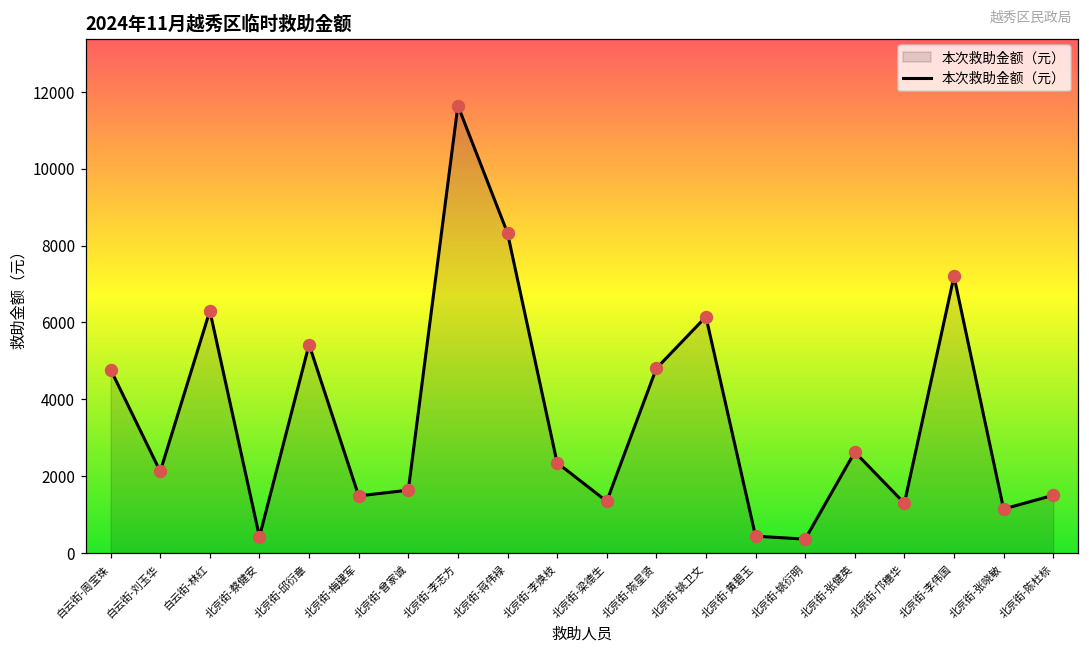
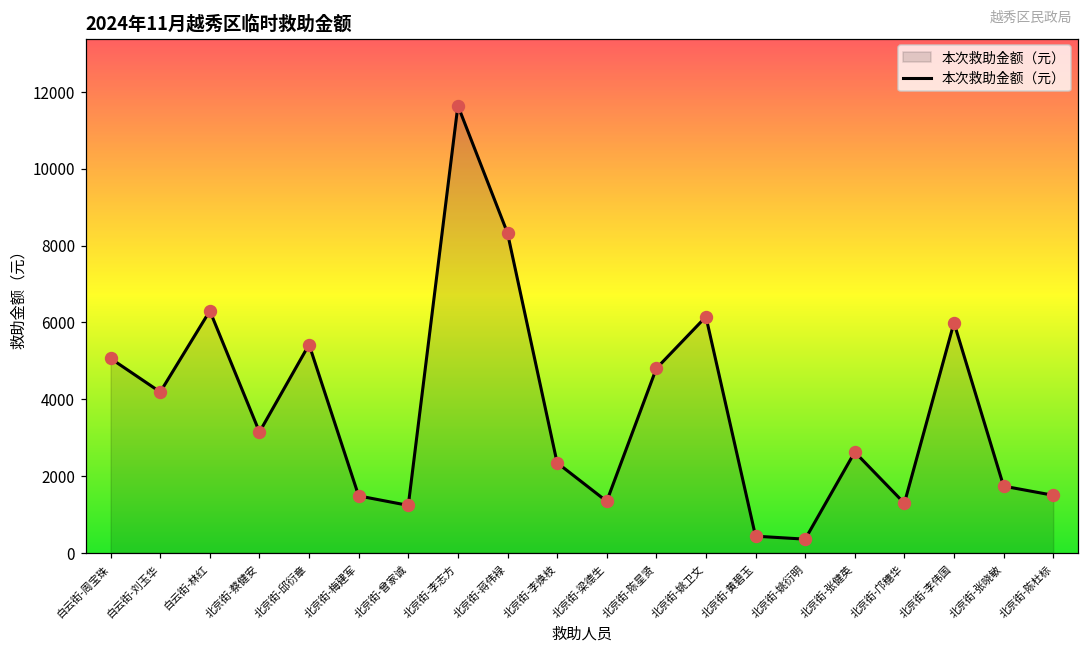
白云街-周宝珠: 4800 -> 5100
白云街-刘玉华: 2100 -> 4200
北京街-蔡健安: 400 -> 3100
北京街-曾家诚: 1600 -> 1200
北京街-李伟国: 7200 -> 6000
北京街-张晓敏: 1100 -> 1700
